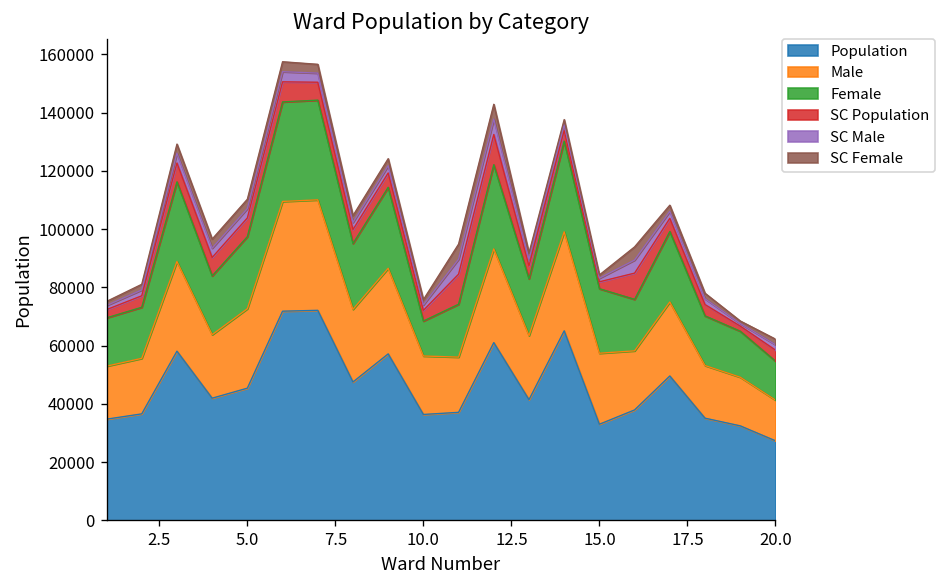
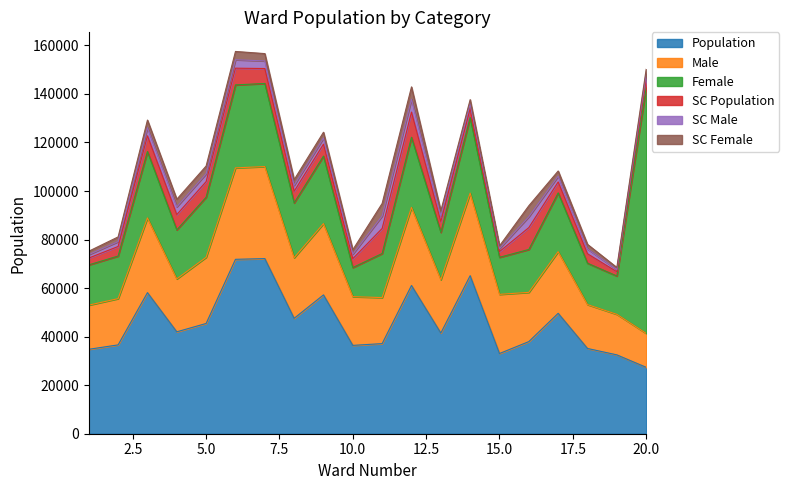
Female, 15.0: 22000 -> 15000
Female, 20.0: 13000 -> 101000
